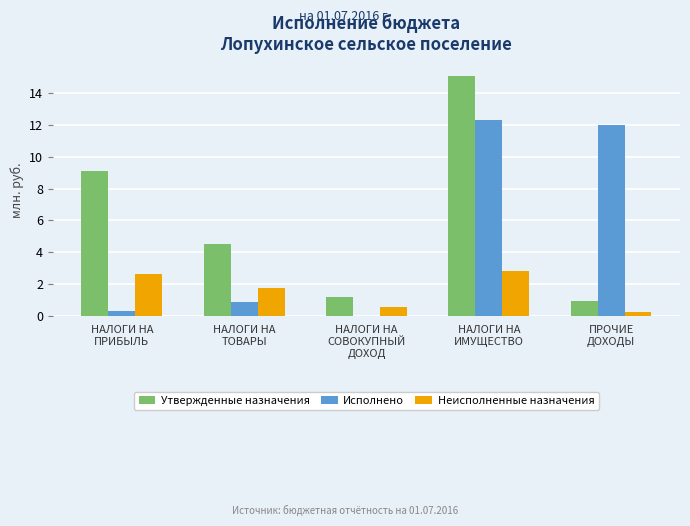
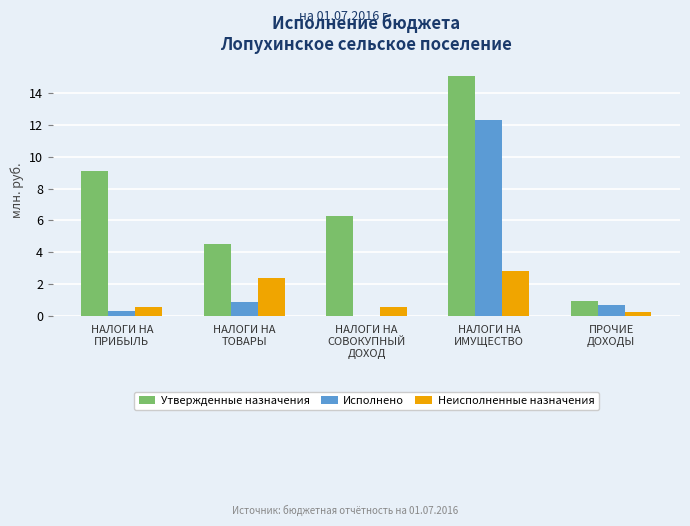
Неисполненные назначения, НАЛОГИ НА ПРИБЫЛЬ: 2.6 -> 0.6
Неисполненные назначения, НАЛОГИ НА ТОВАРЫ: 1.7 -> 2.4
Утвержденные назначения, НАЛОГИ НА СОВОКУПНЫЙ ДОХОД: 1.2 -> 6.3
Исполнено, ПРОЧИЕ ДОХОДЫ: 12.0 -> 0.6
